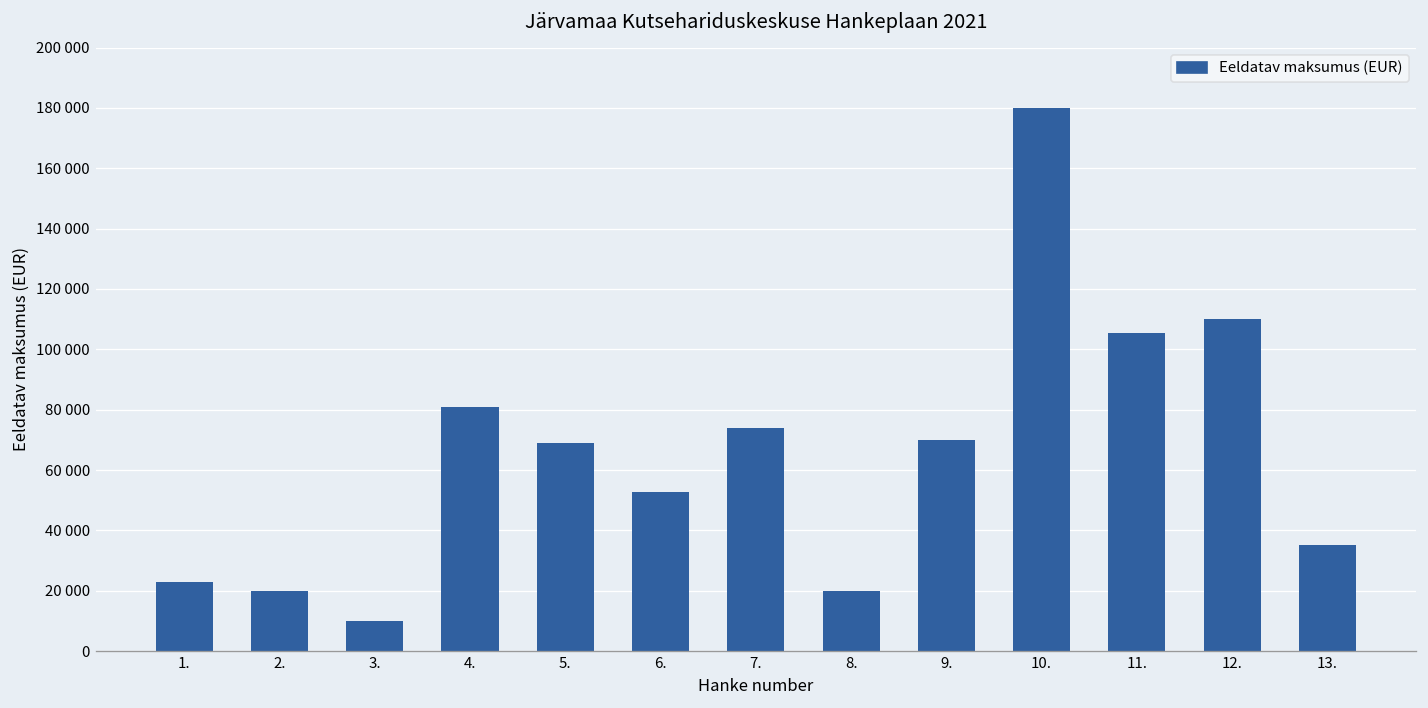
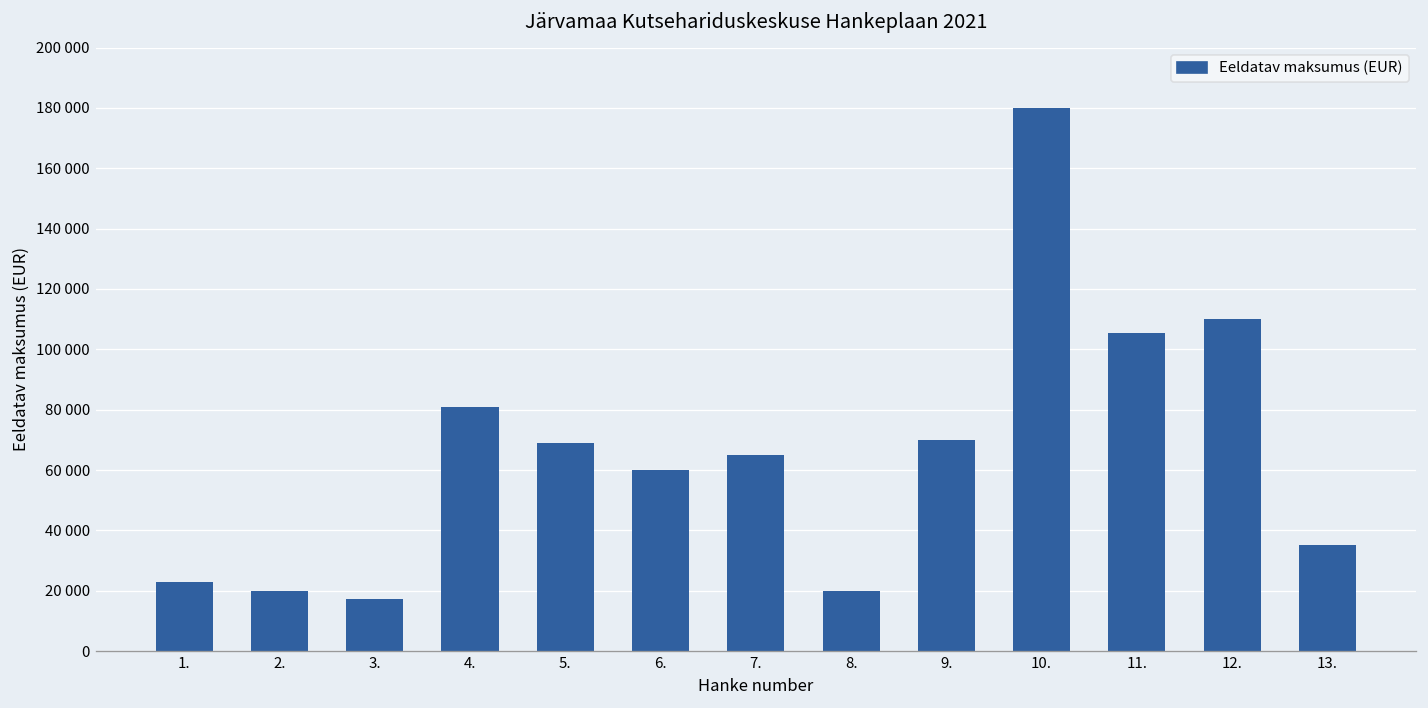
3.: 10000 -> 17000
6.: 53000 -> 60000
7.: 74000 -> 65000
